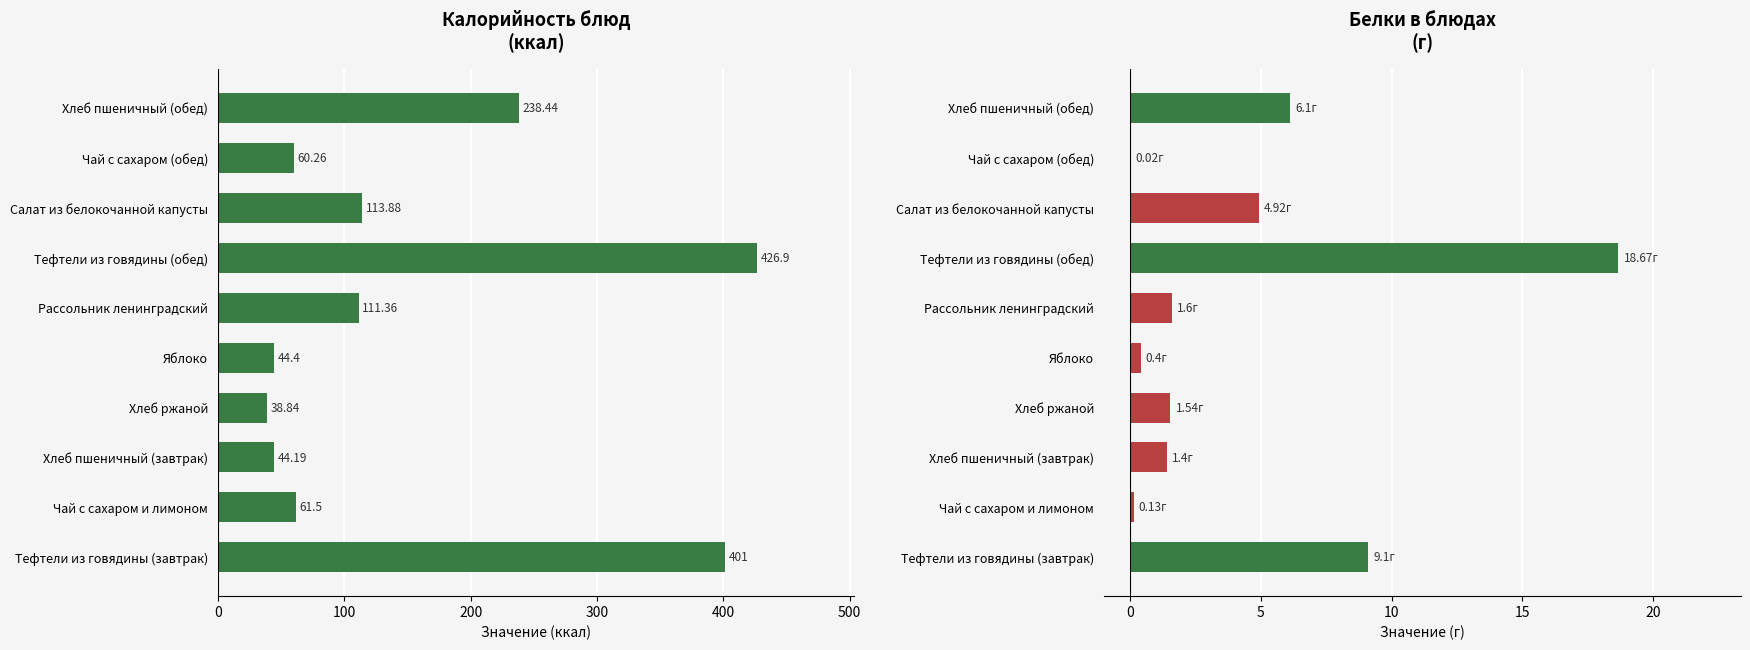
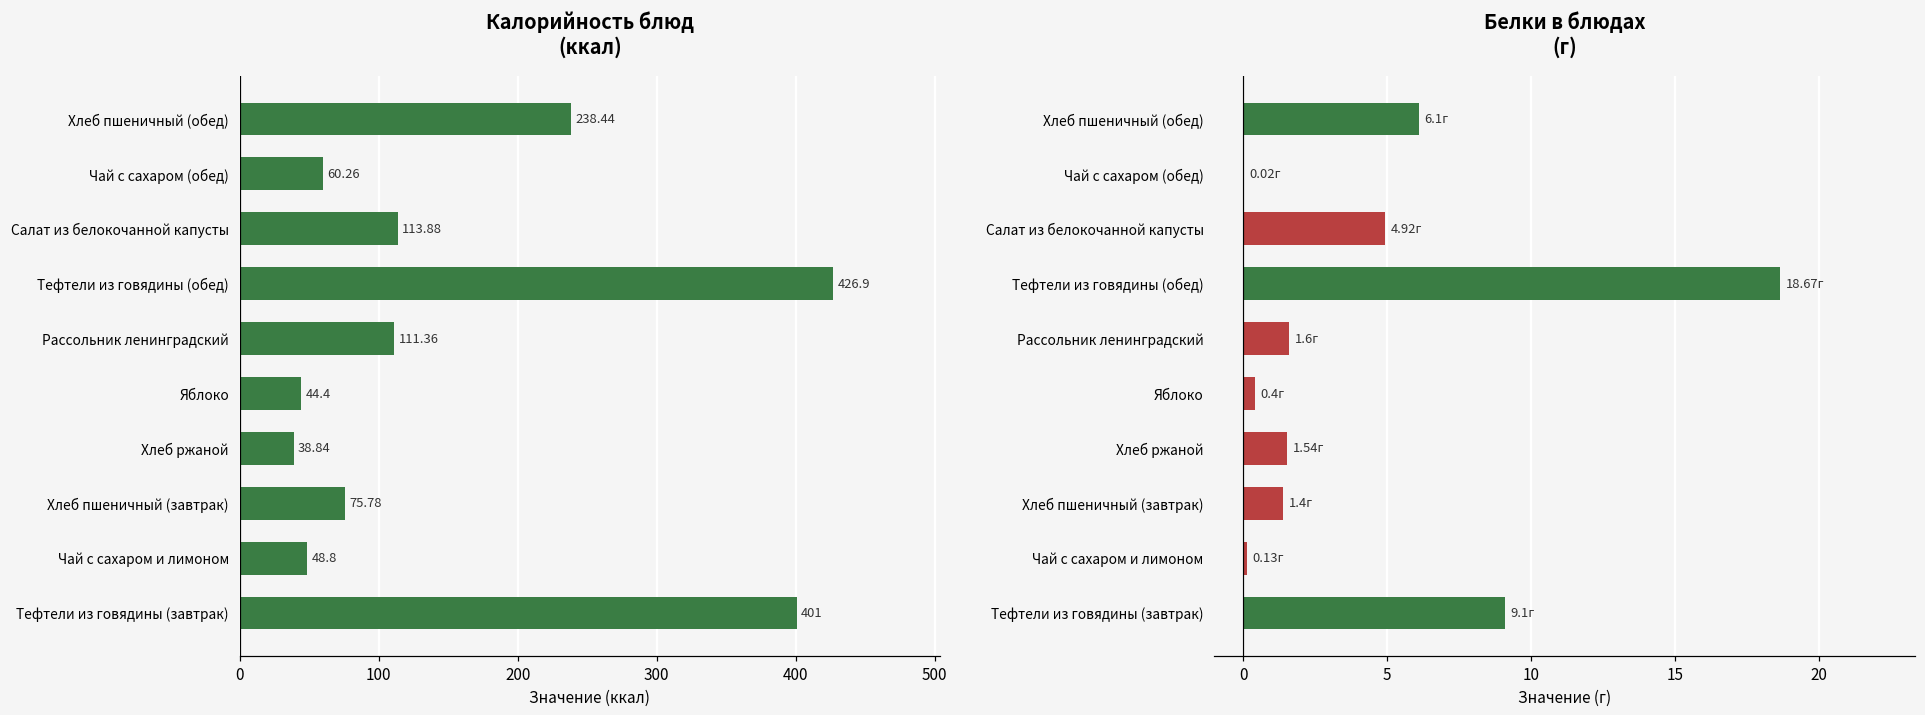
Калорийность блюд (ккал), Хлеб пшеничный (завтрак): 44.19 -> 75.78
Калорийность блюд (ккал), Чай с сахаром и лимоном: 61.5 -> 48.8
